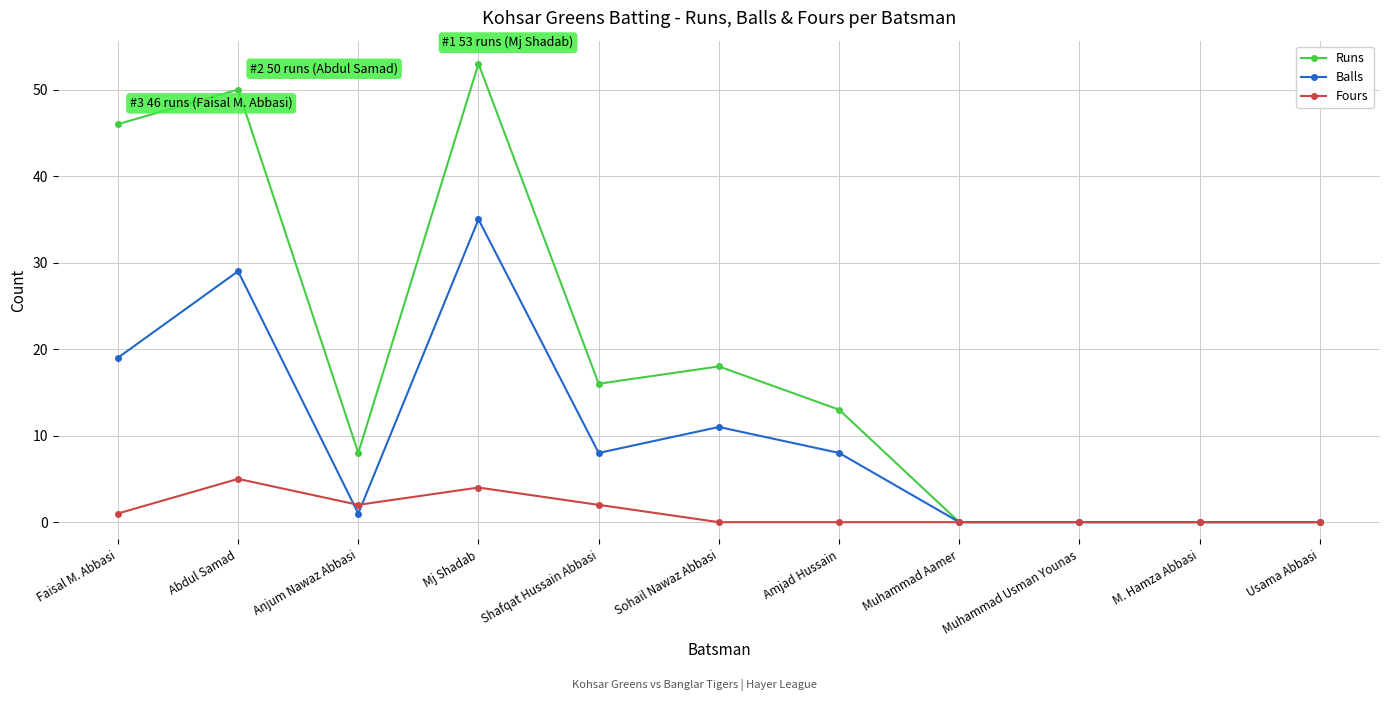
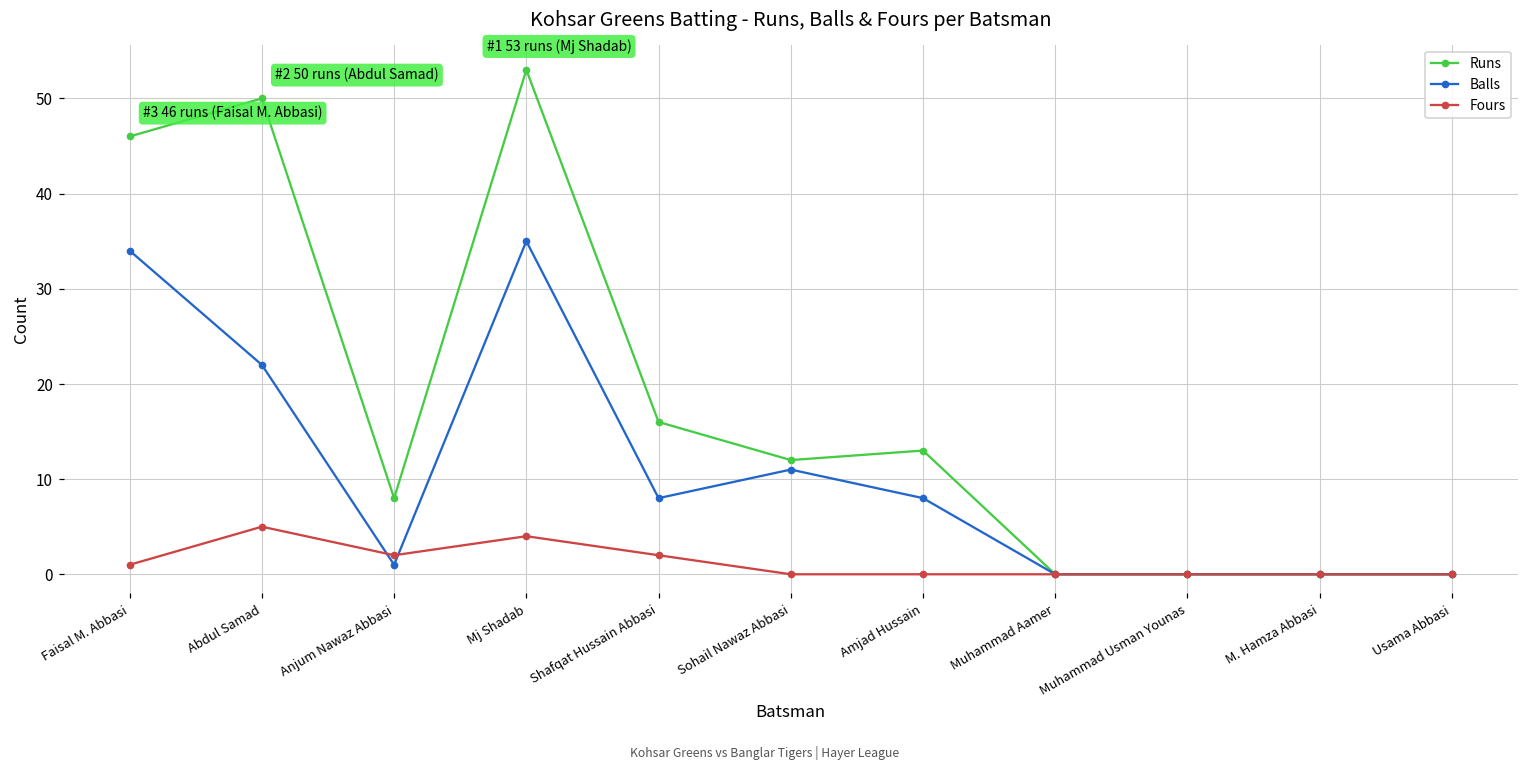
Balls, Faisal M. Abbasi: 19 -> 34
Balls, Abdul Samad: 29 -> 22
Runs, Sohail Nawaz Abbasi: 18 -> 12
